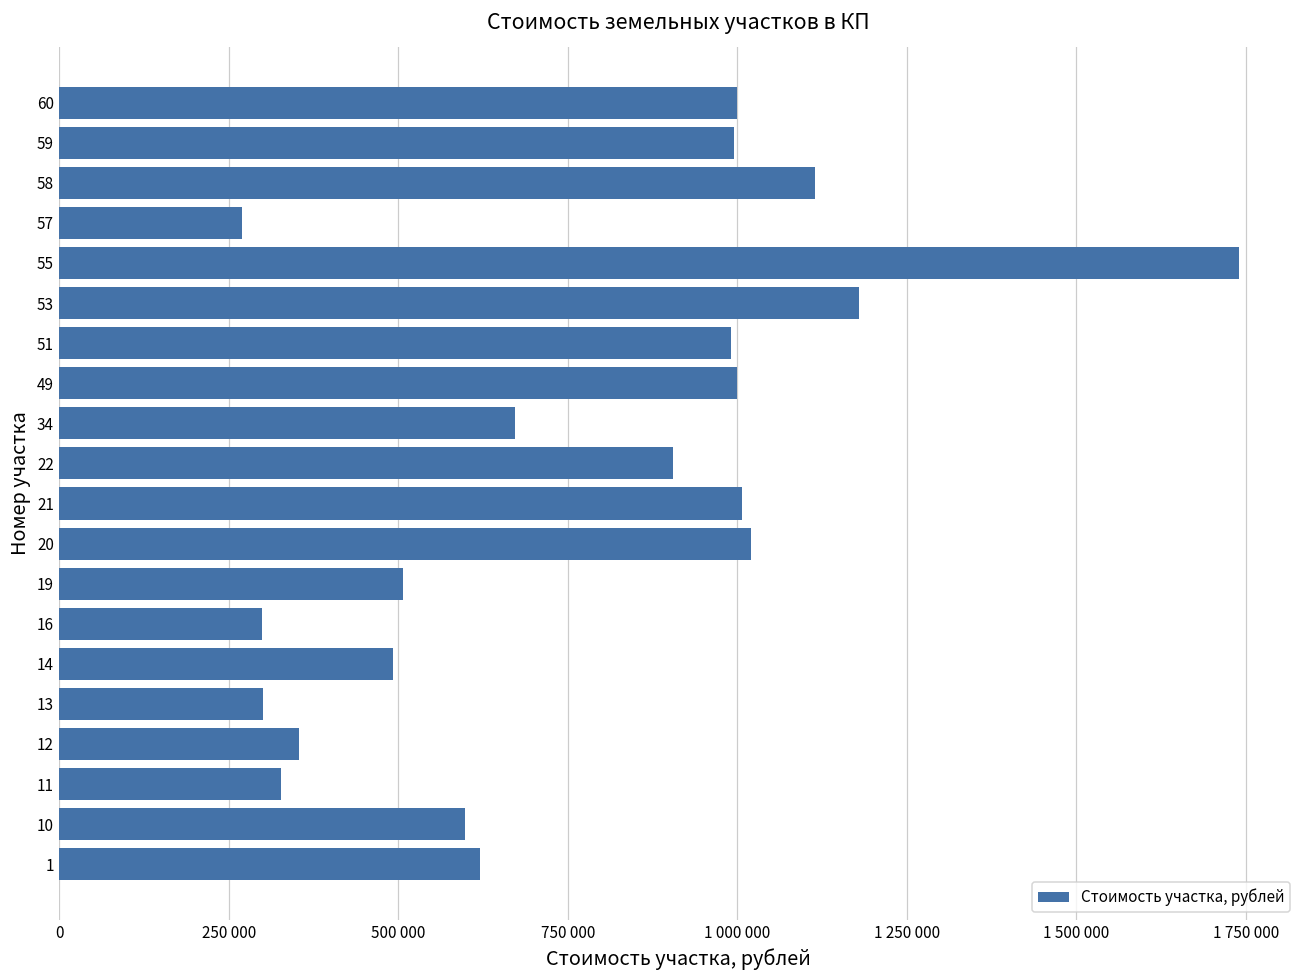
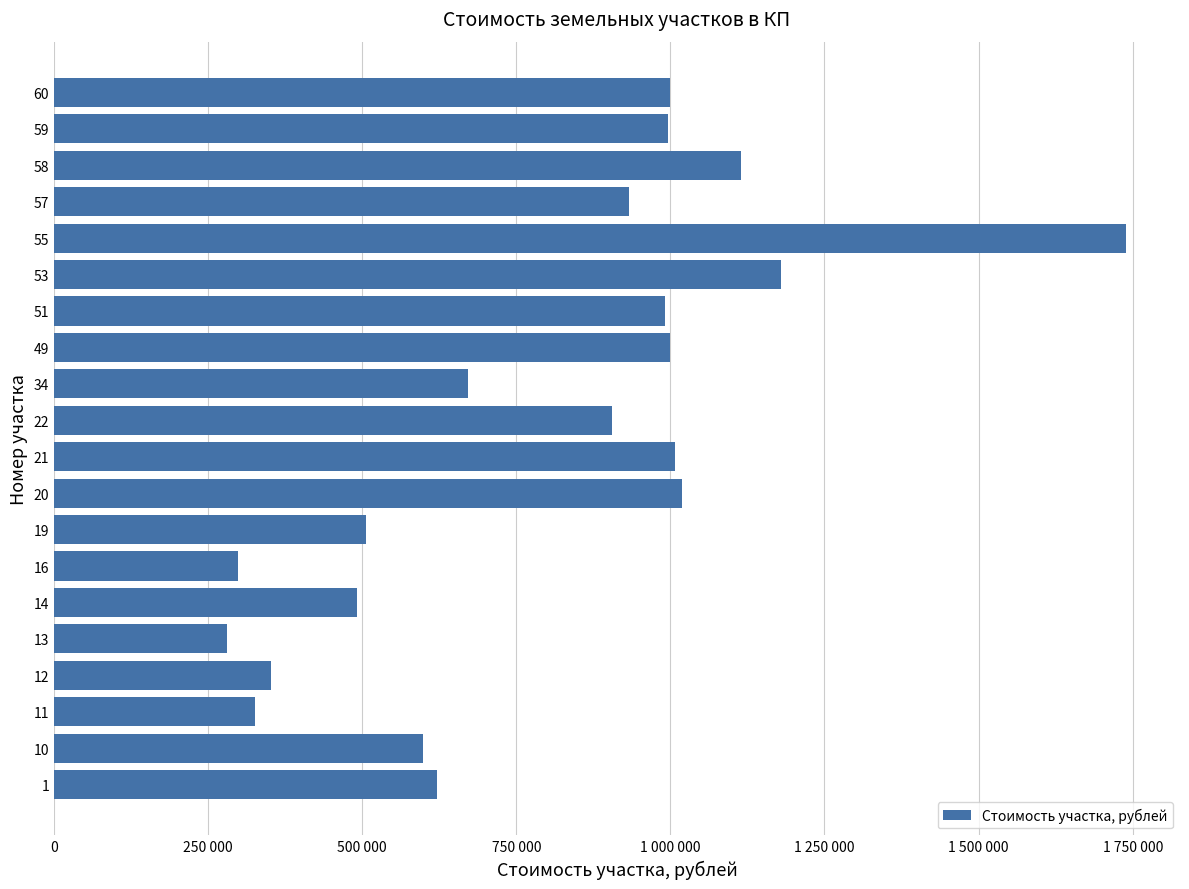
57: 270000 -> 930000
13: 300000 -> 280000
